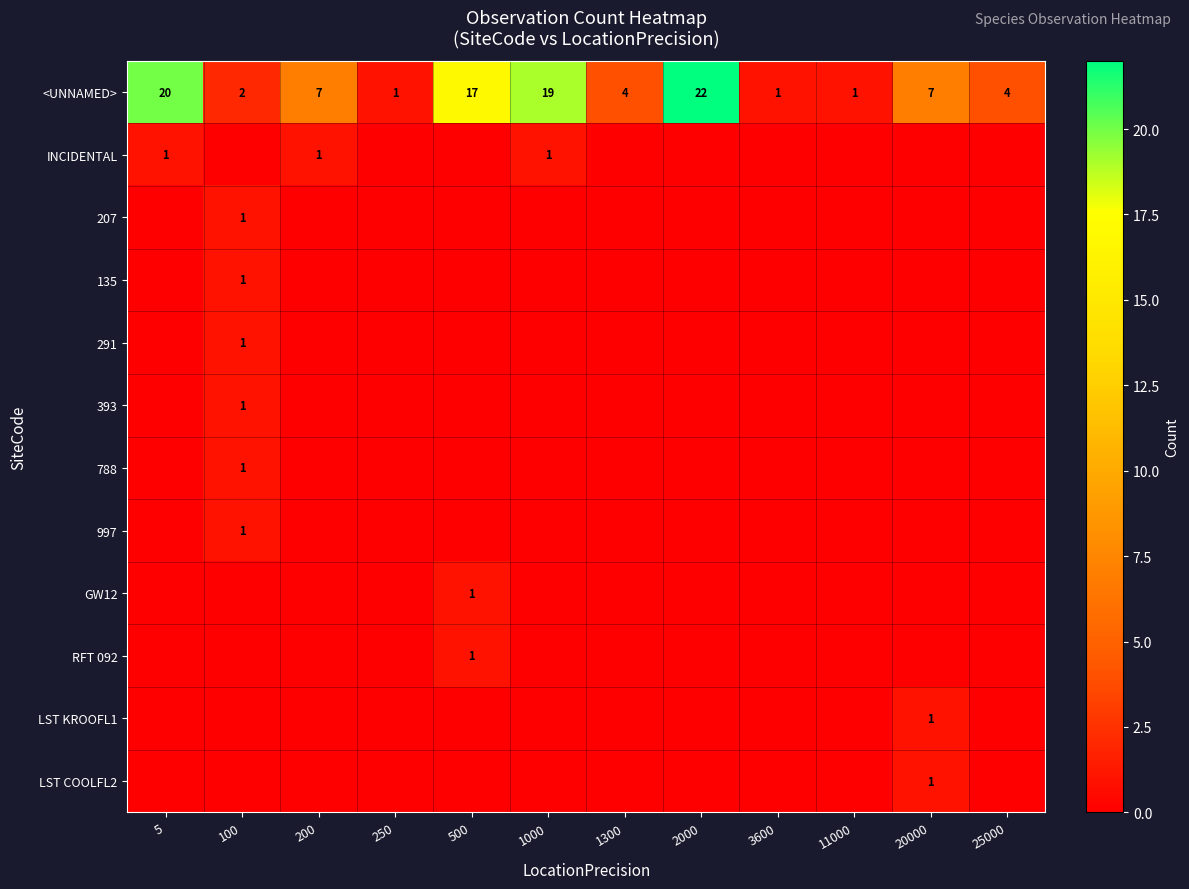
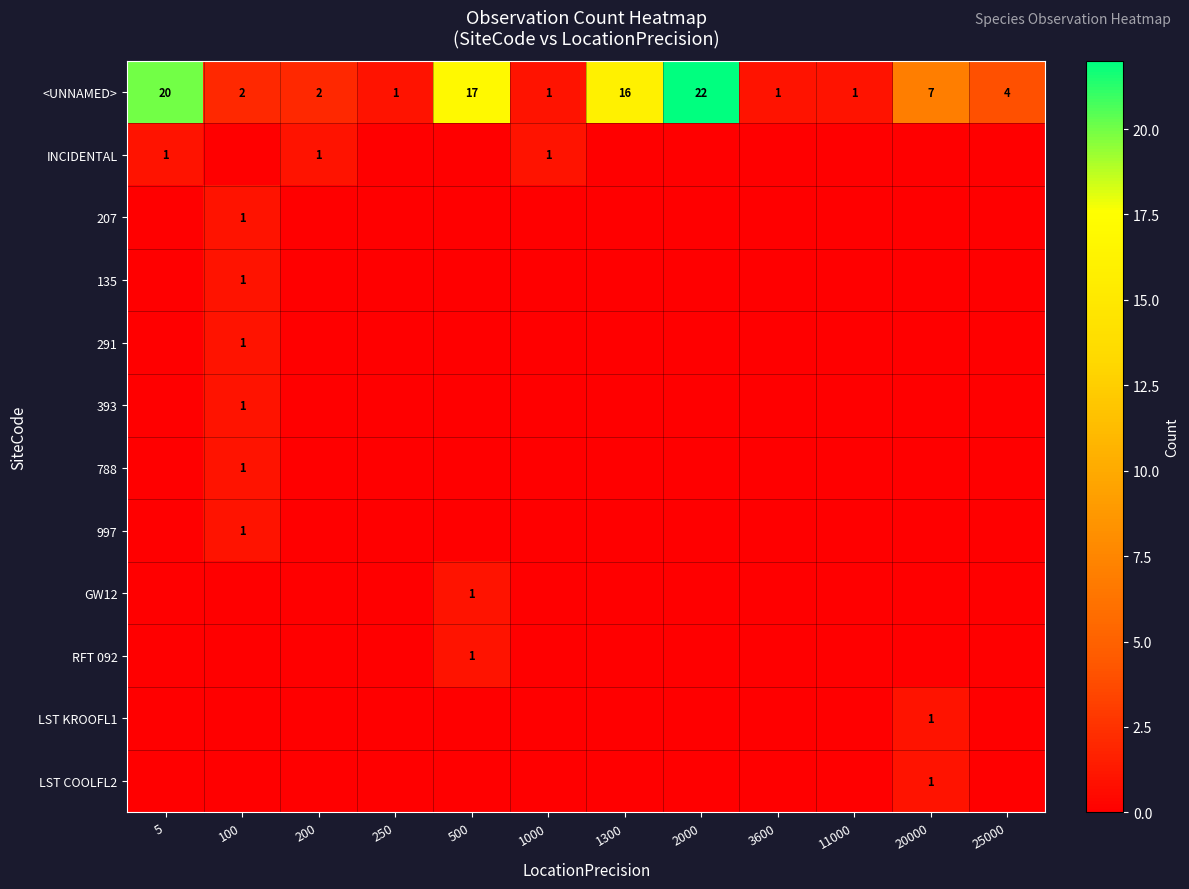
<UNNAMED>, 200: 7 -> 2
<UNNAMED>, 1000: 19 -> 1
<UNNAMED>, 1300: 4 -> 16
